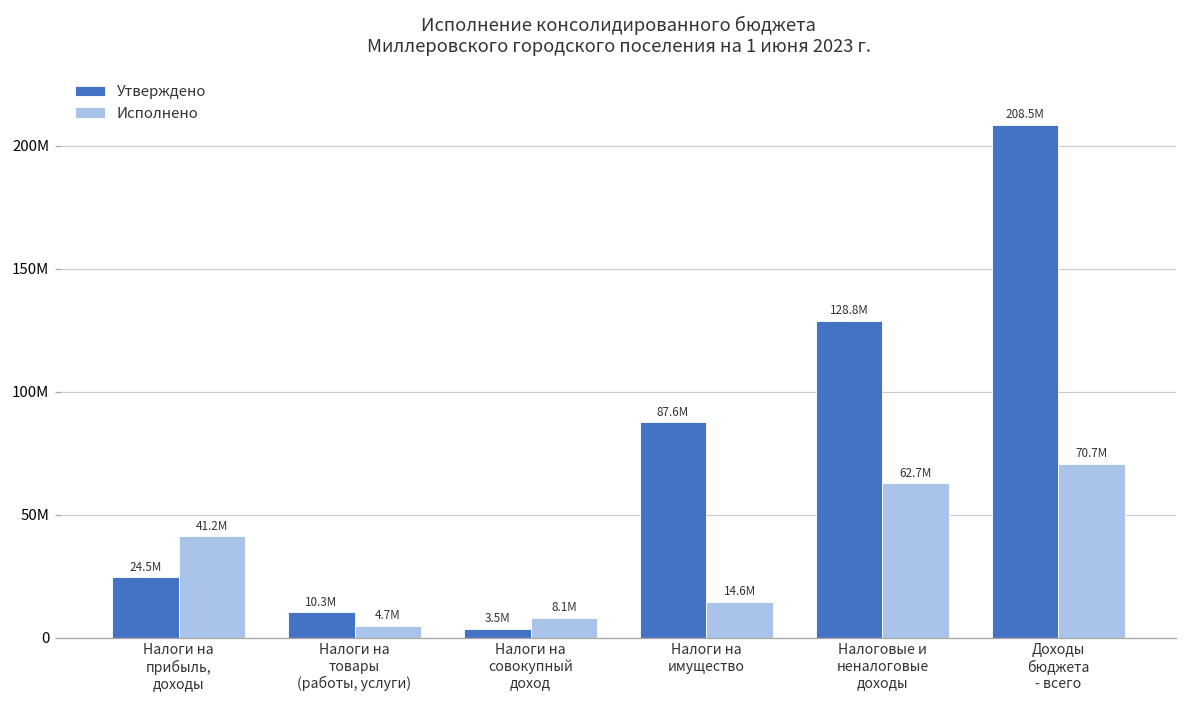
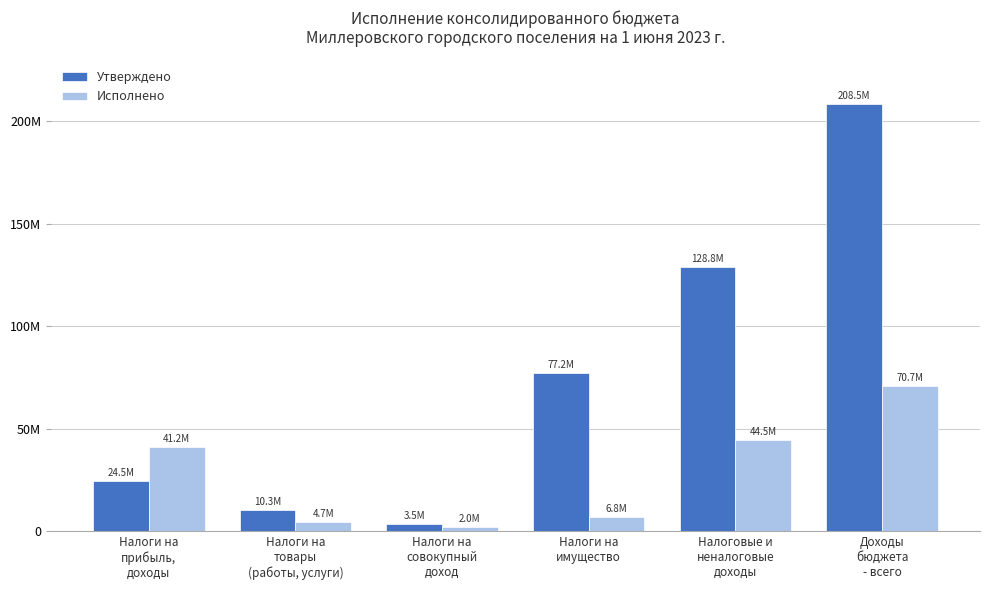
Исполнено, Налоги на совокупный доход: 8.1M -> 2.0M
Утверждено, Налоги на имущество: 87.6M -> 77.2M
Исполнено, Налоги на имущество: 14.6M -> 6.8M
Исполнено, Налоговые и неналоговые доходы: 62.7M -> 44.5M
